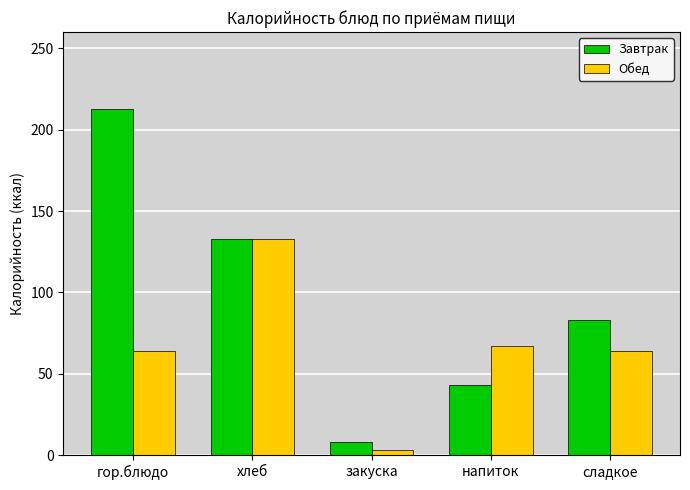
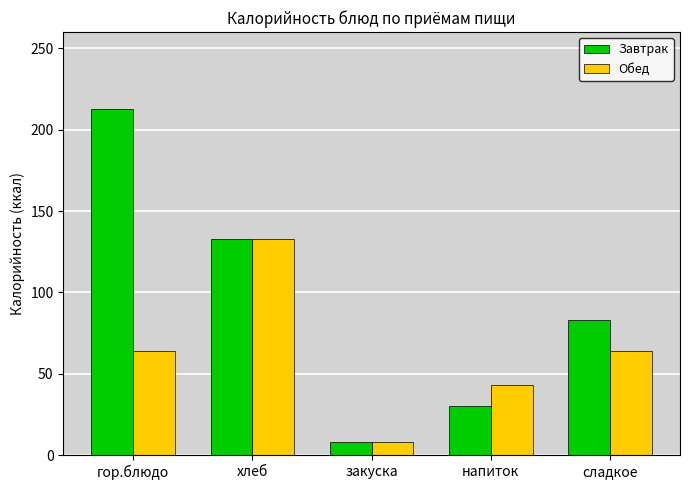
Обед, закуска: 3 -> 8
Завтрак, напиток: 43 -> 30
Обед, напиток: 67 -> 43
